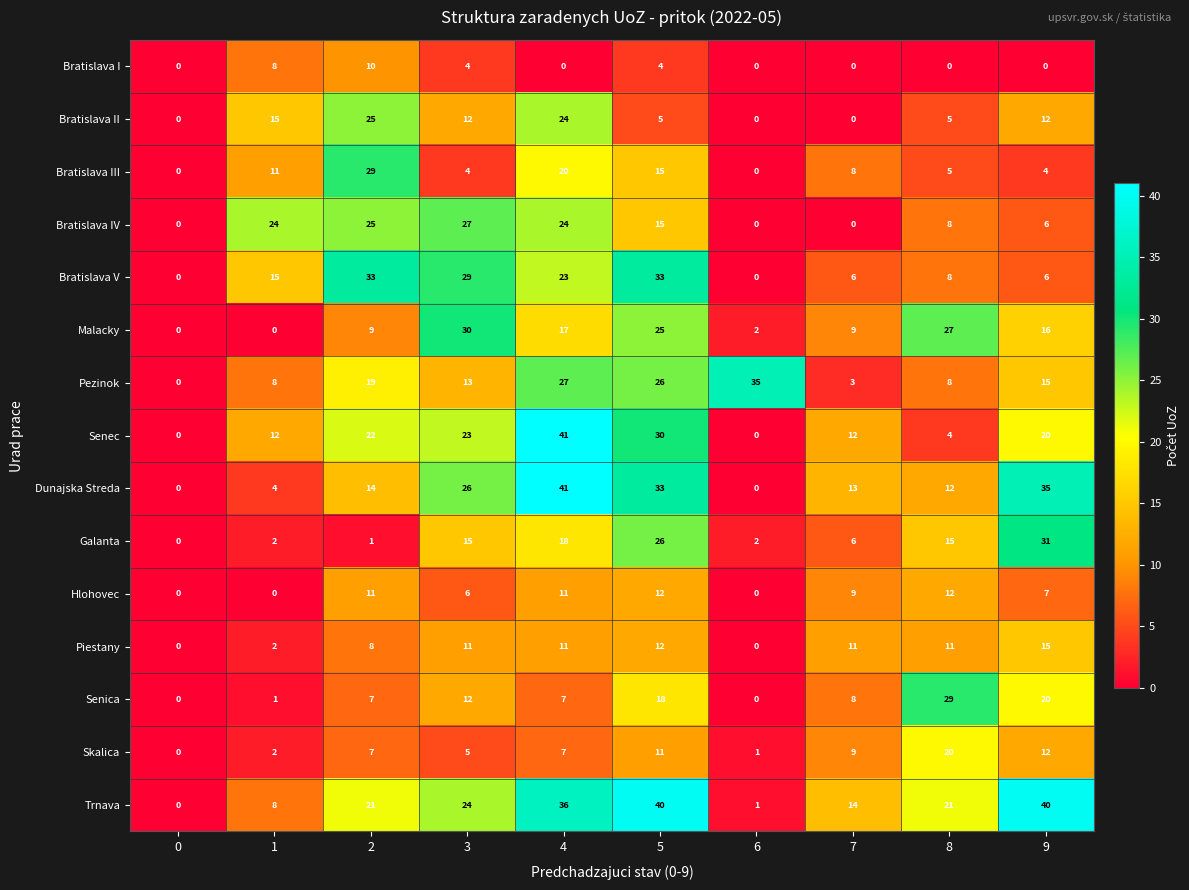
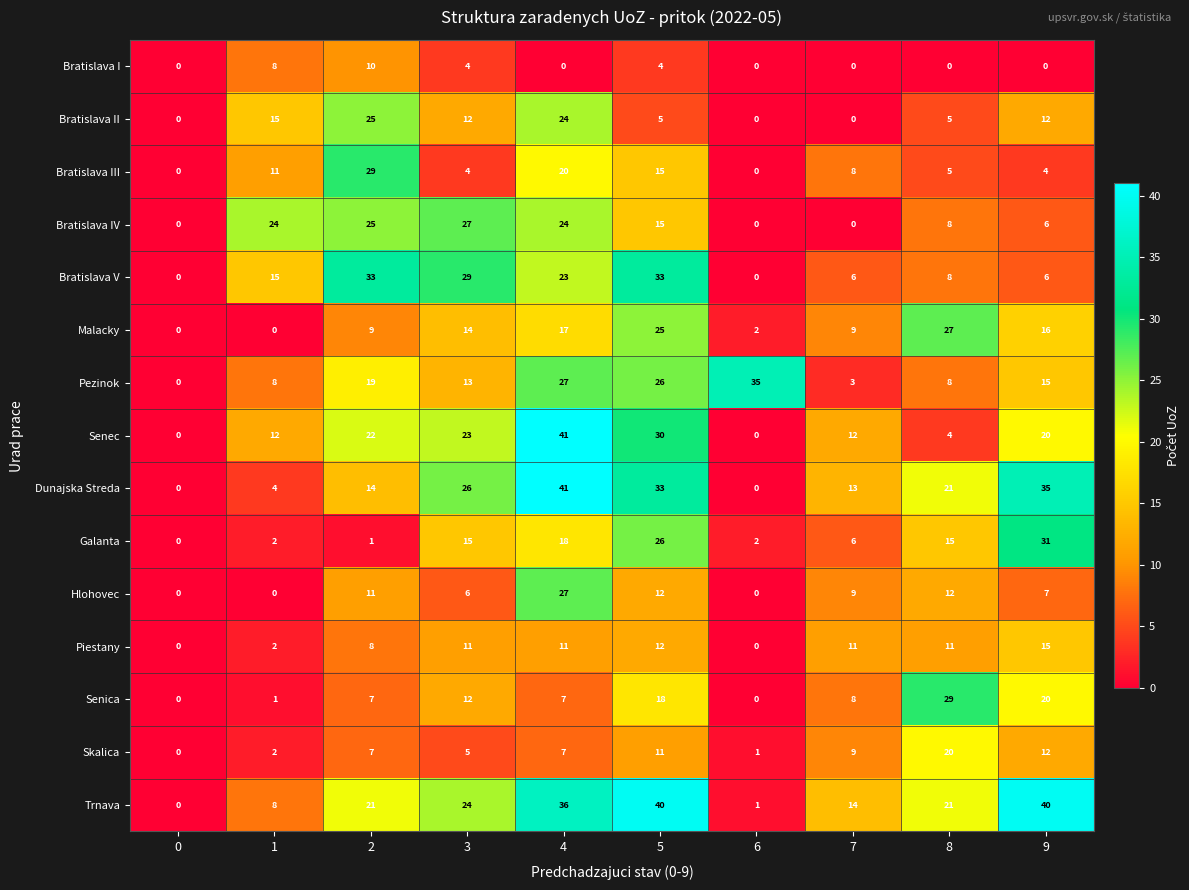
Malacky, 3: 30 -> 14
Dunajska Streda, 8: 12 -> 21
Hlohovec, 4: 11 -> 27
